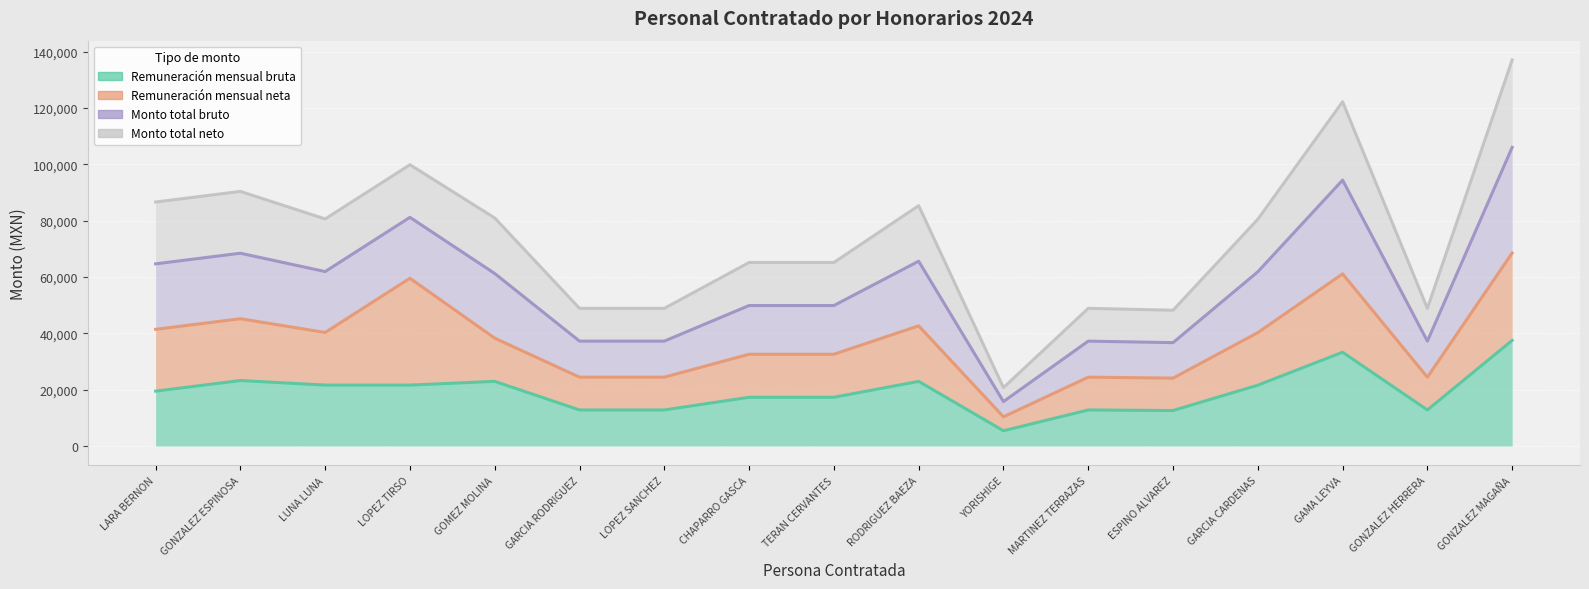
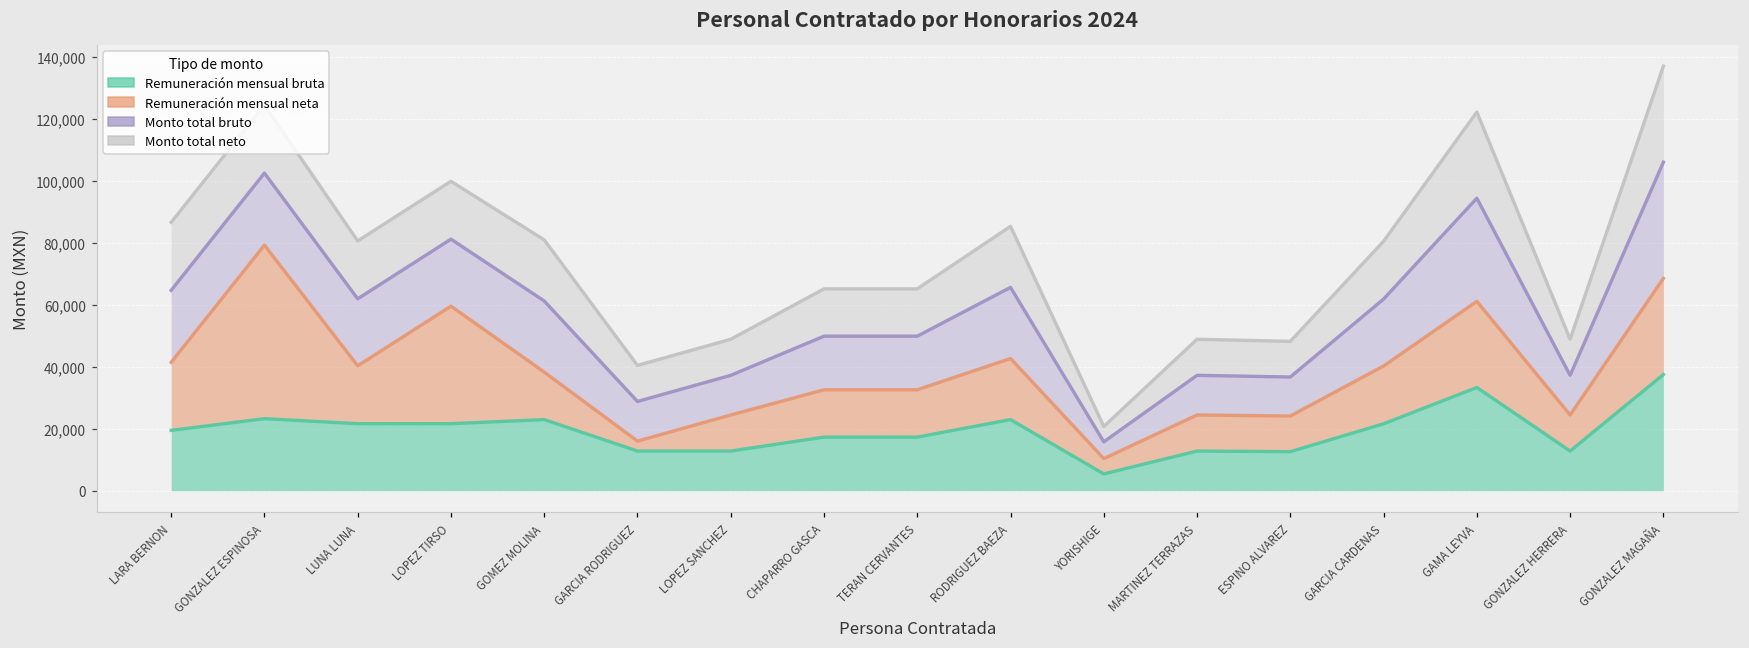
Remuneración mensual neta, GONZALEZ ESPINOSA: 22,000 -> 56,000
Remuneración mensual neta, GARCIA RODRIGUEZ: 12,000 -> 3,000
